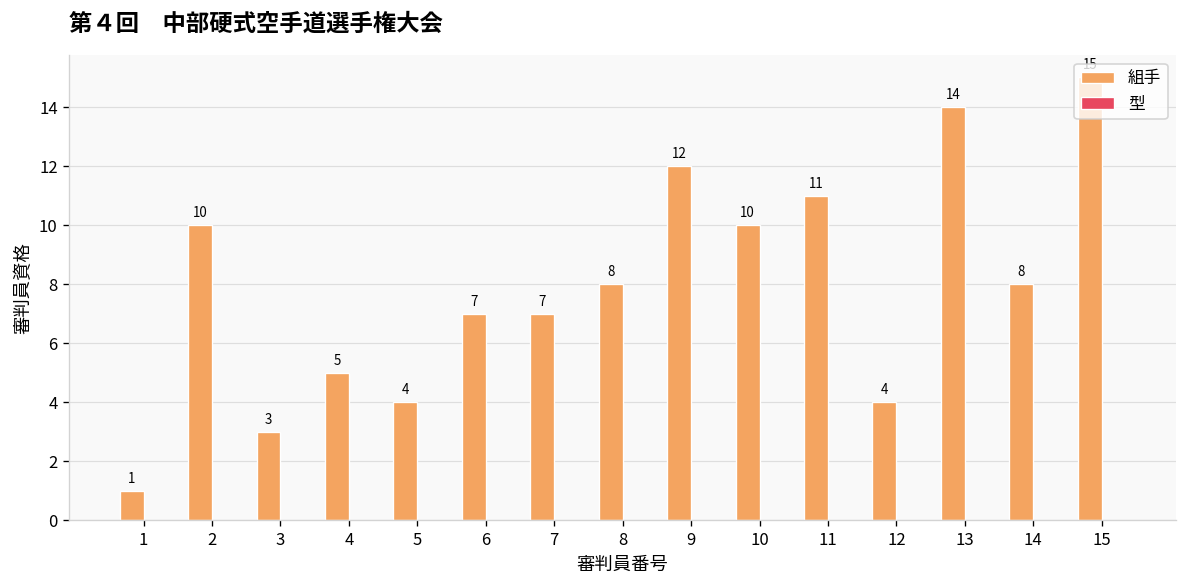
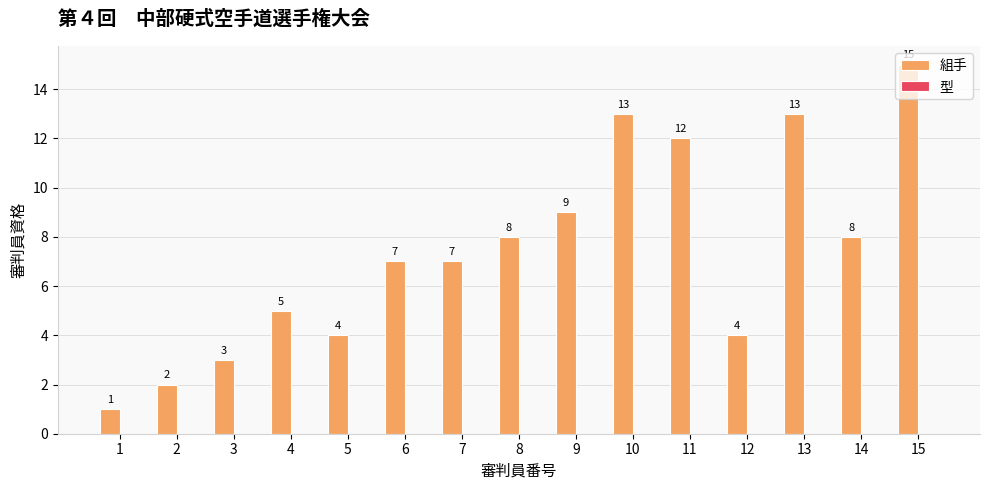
組手, 2: 10 -> 2
組手, 9: 12 -> 9
組手, 10: 10 -> 13
組手, 11: 11 -> 12
組手, 13: 14 -> 13
